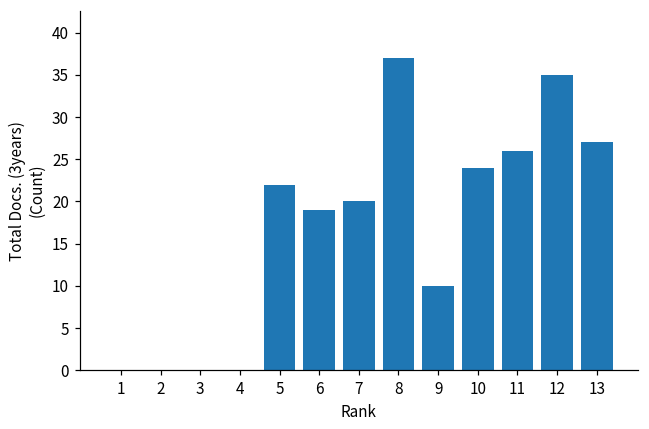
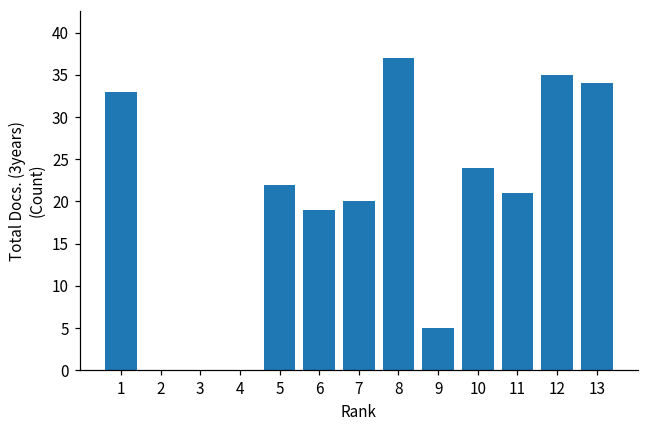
1: 0 -> 33
9: 10 -> 5
11: 26 -> 21
13: 27 -> 34
